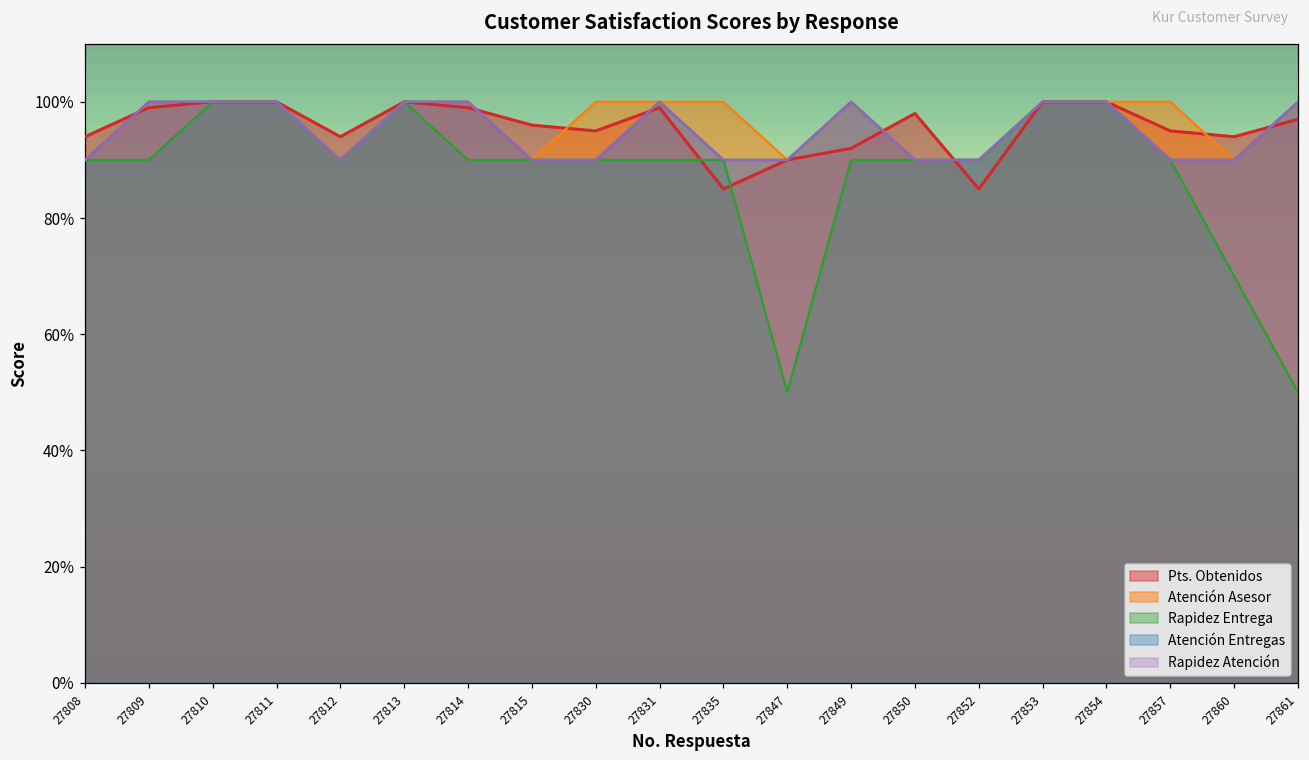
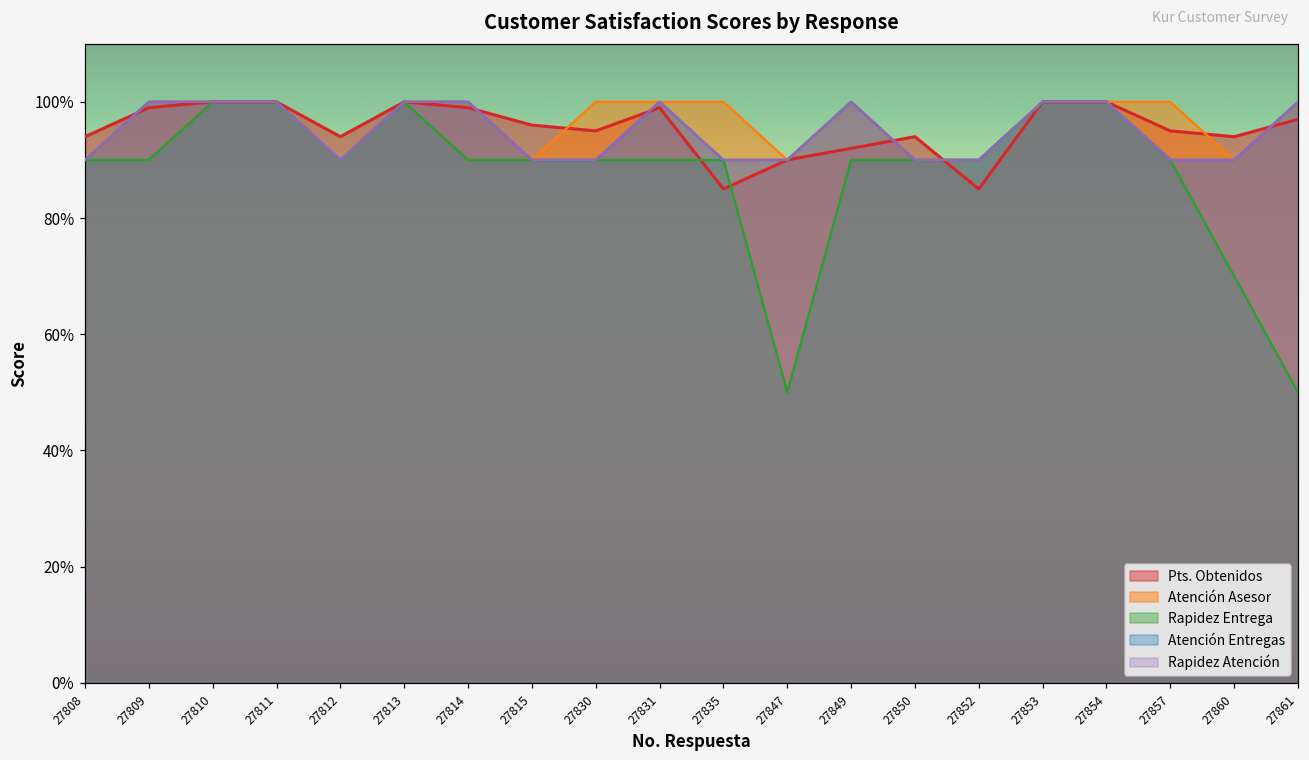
Pts. Obtenidos, 27850: 98% -> 94%
